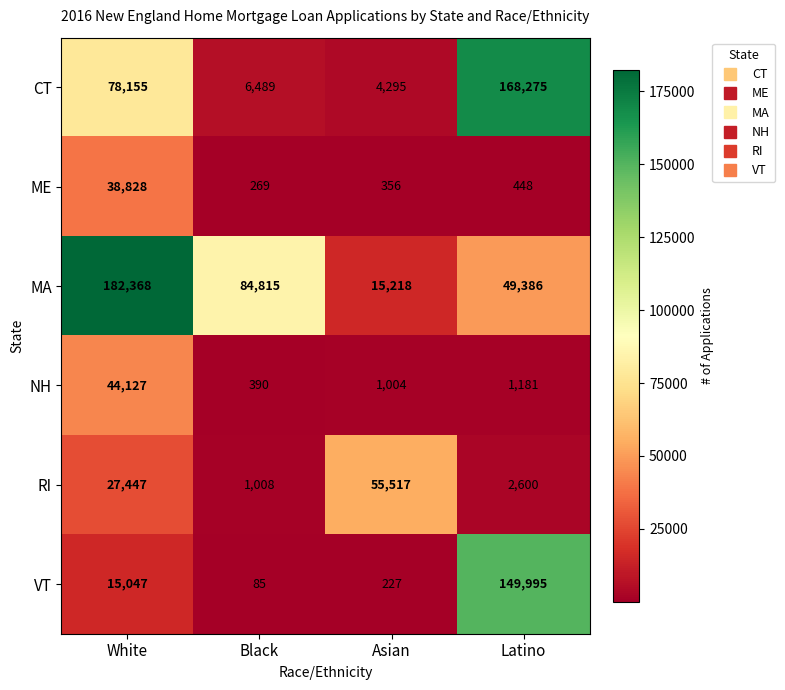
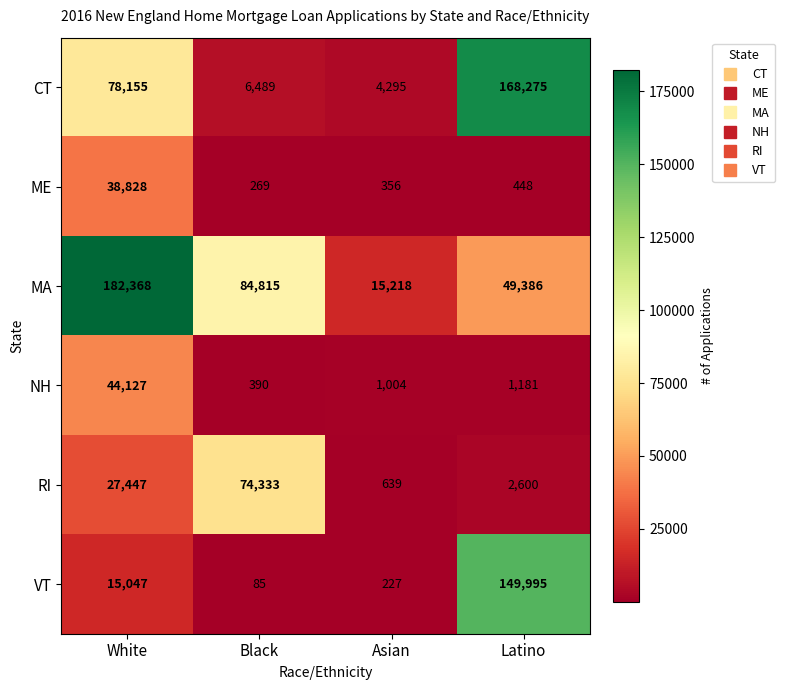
RI, Black: 1,008 -> 74,333
RI, Asian: 55,517 -> 639
